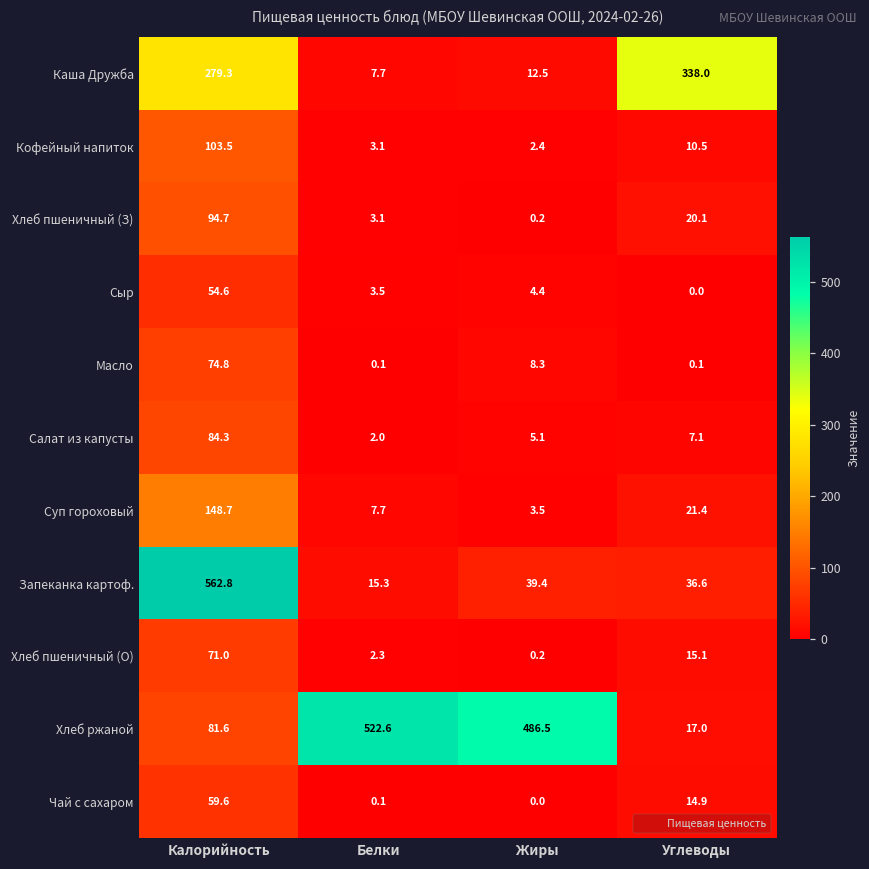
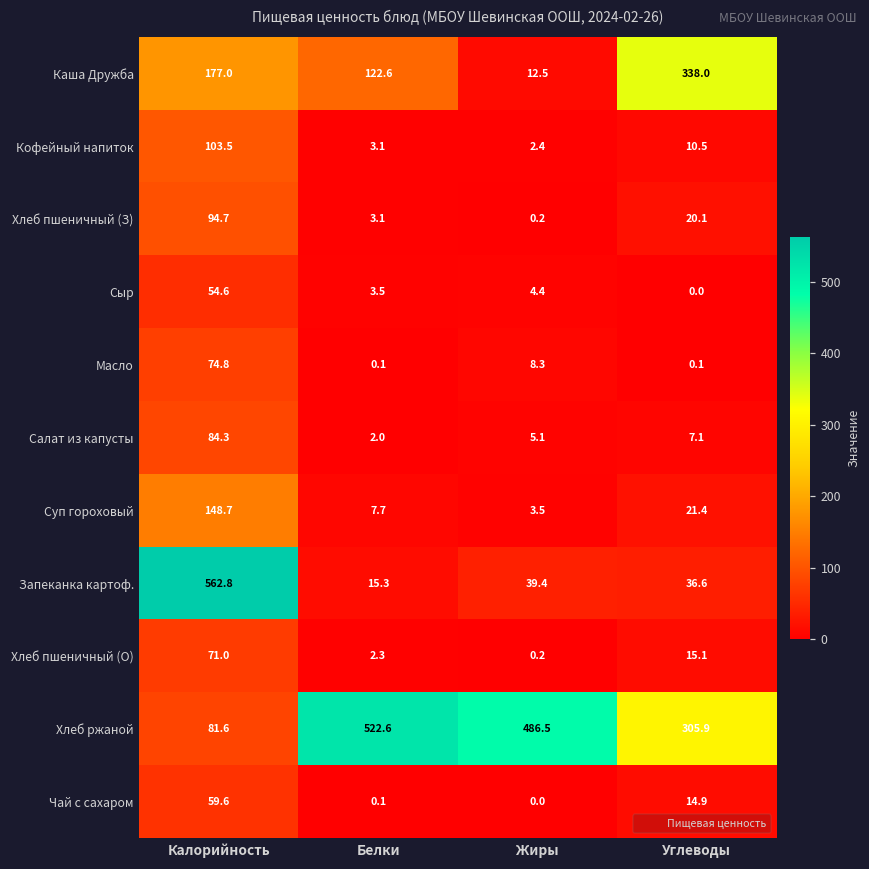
Каша Дружба, Калорийность: 279.3 -> 177.0
Каша Дружба, Белки: 7.7 -> 122.6
Хлеб ржаной, Углеводы: 17.0 -> 305.9
